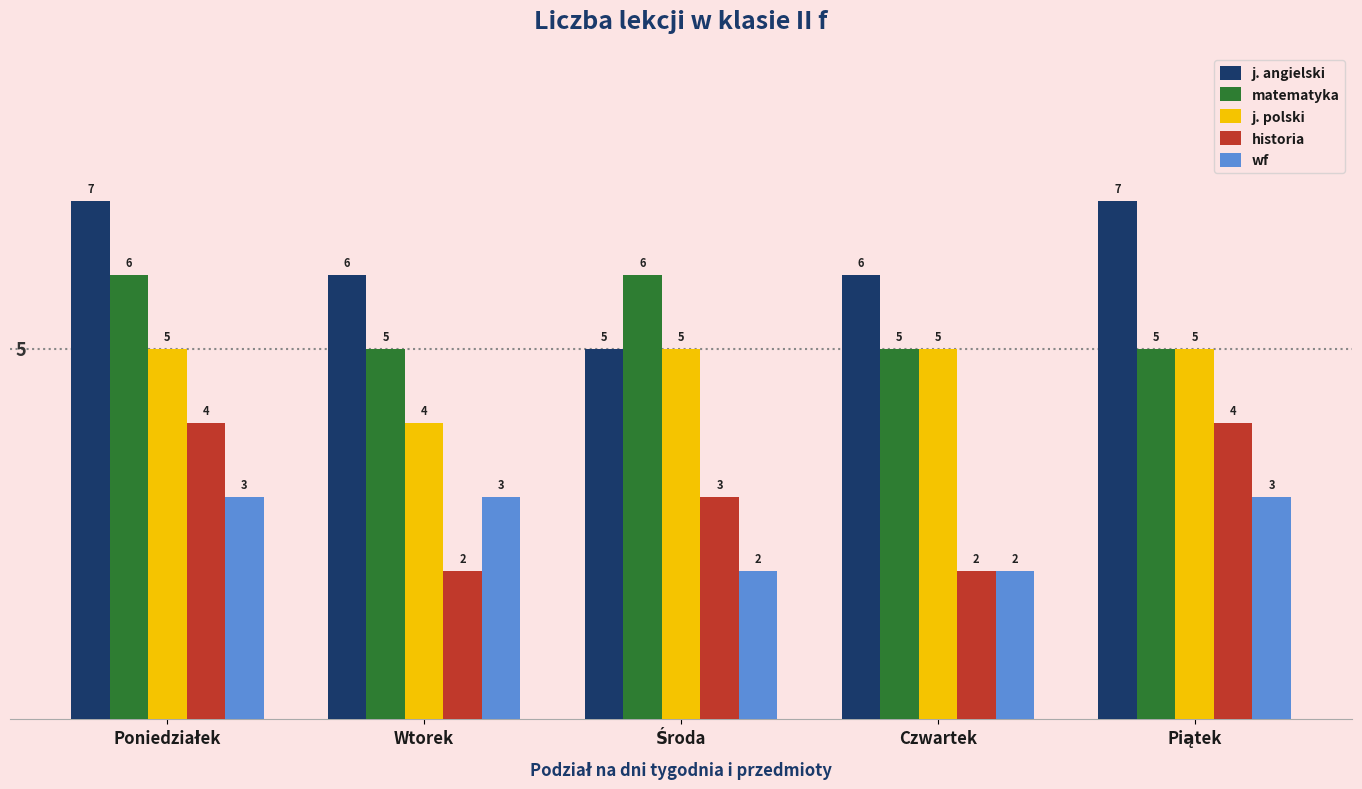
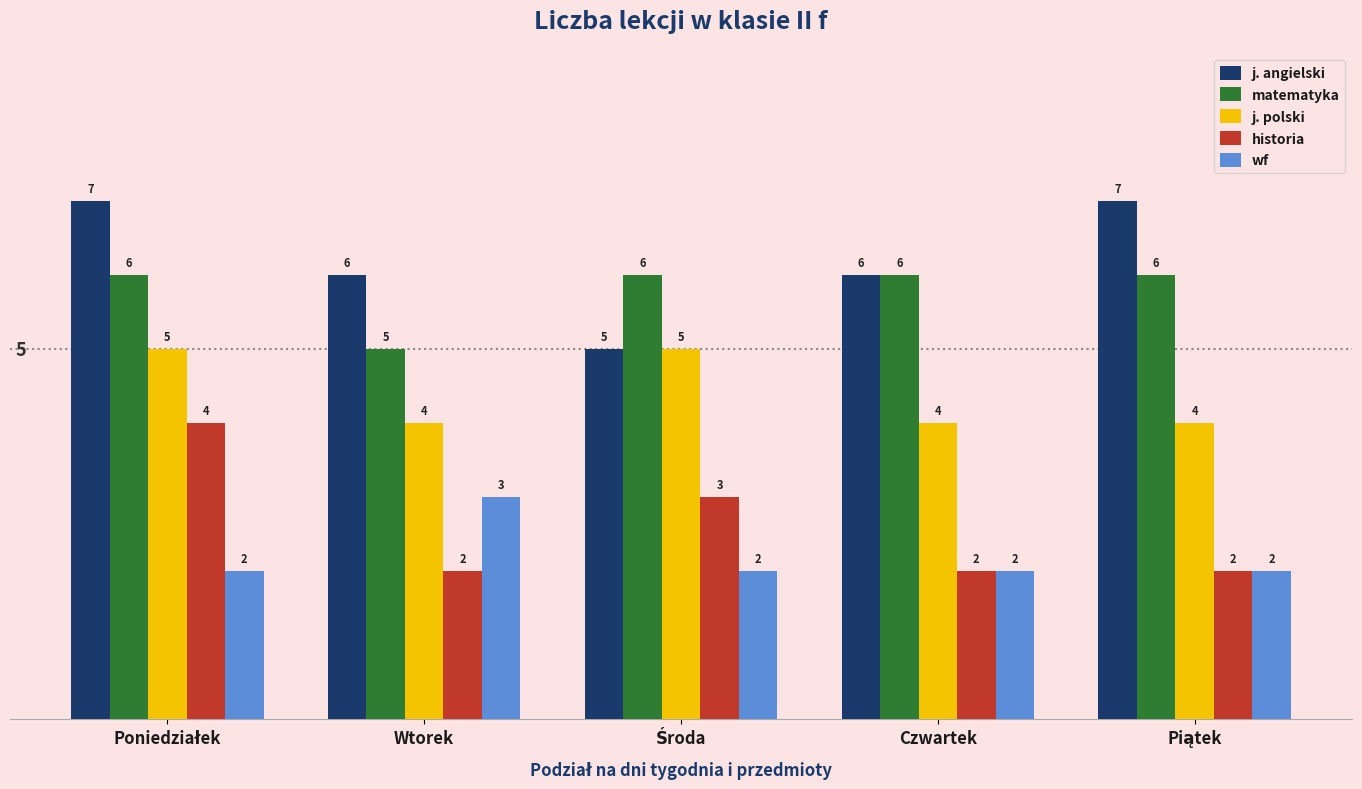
wf, Poniedziałek: 3 -> 2
matematyka, Czwartek: 5 -> 6
j. polski, Czwartek: 5 -> 4
matematyka, Piątek: 5 -> 6
j. polski, Piątek: 5 -> 4
historia, Piątek: 4 -> 2
wf, Piątek: 3 -> 2
